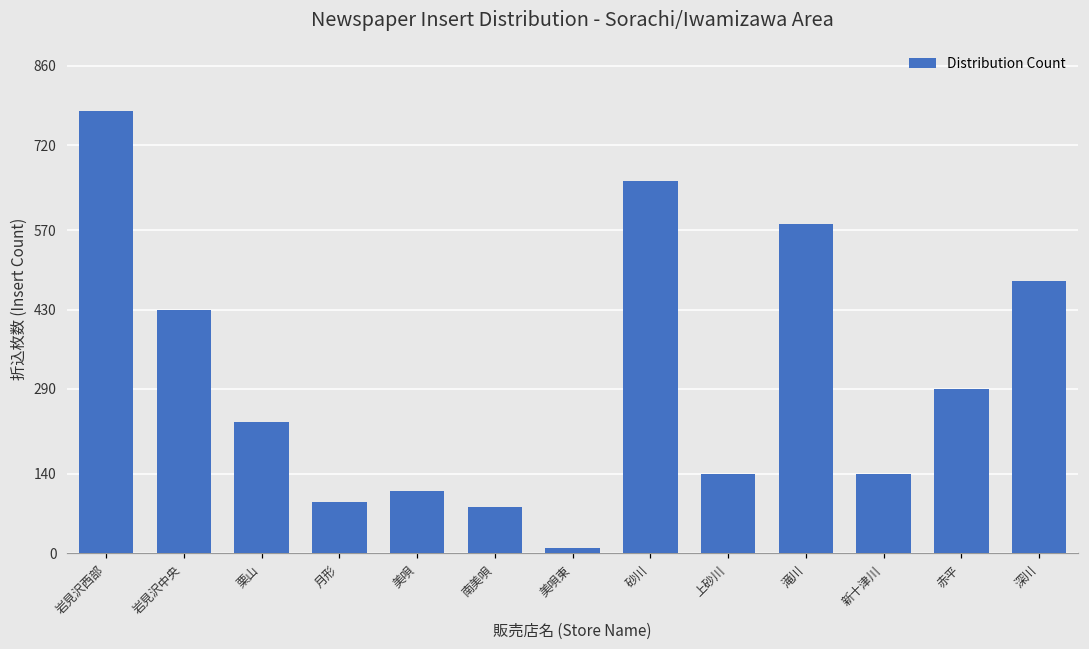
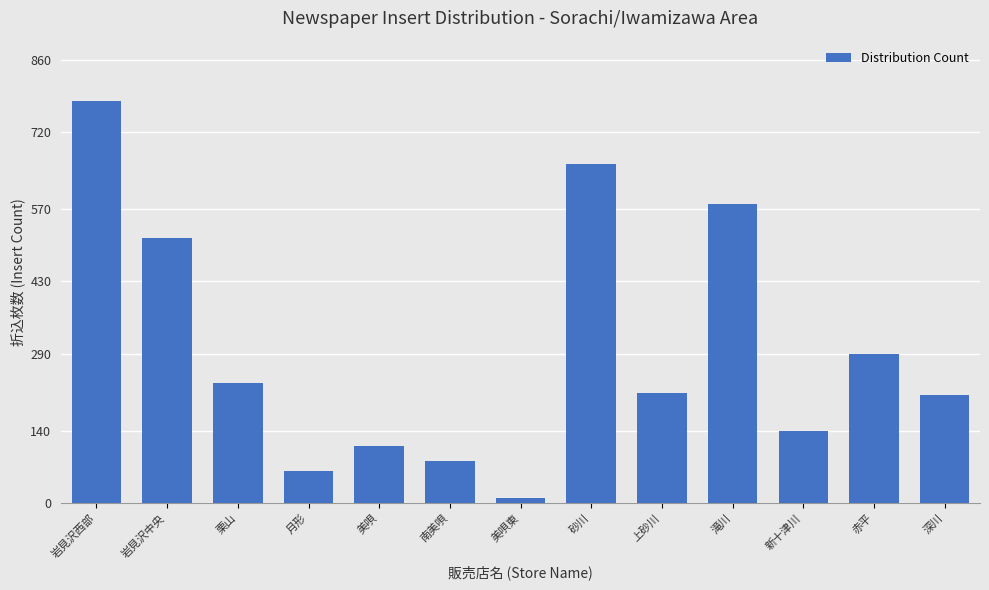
岩見沢中央: 430 -> 510
月形: 90 -> 60
上砂川: 140 -> 210
深川: 480 -> 210
